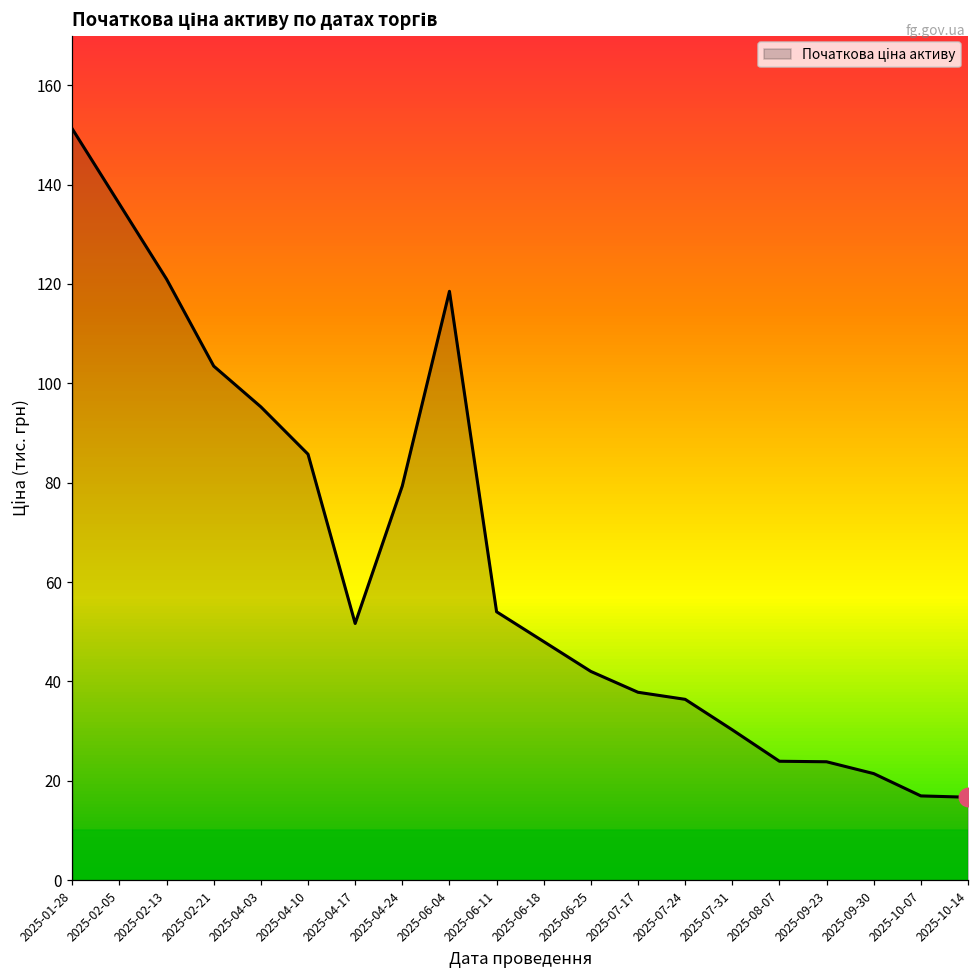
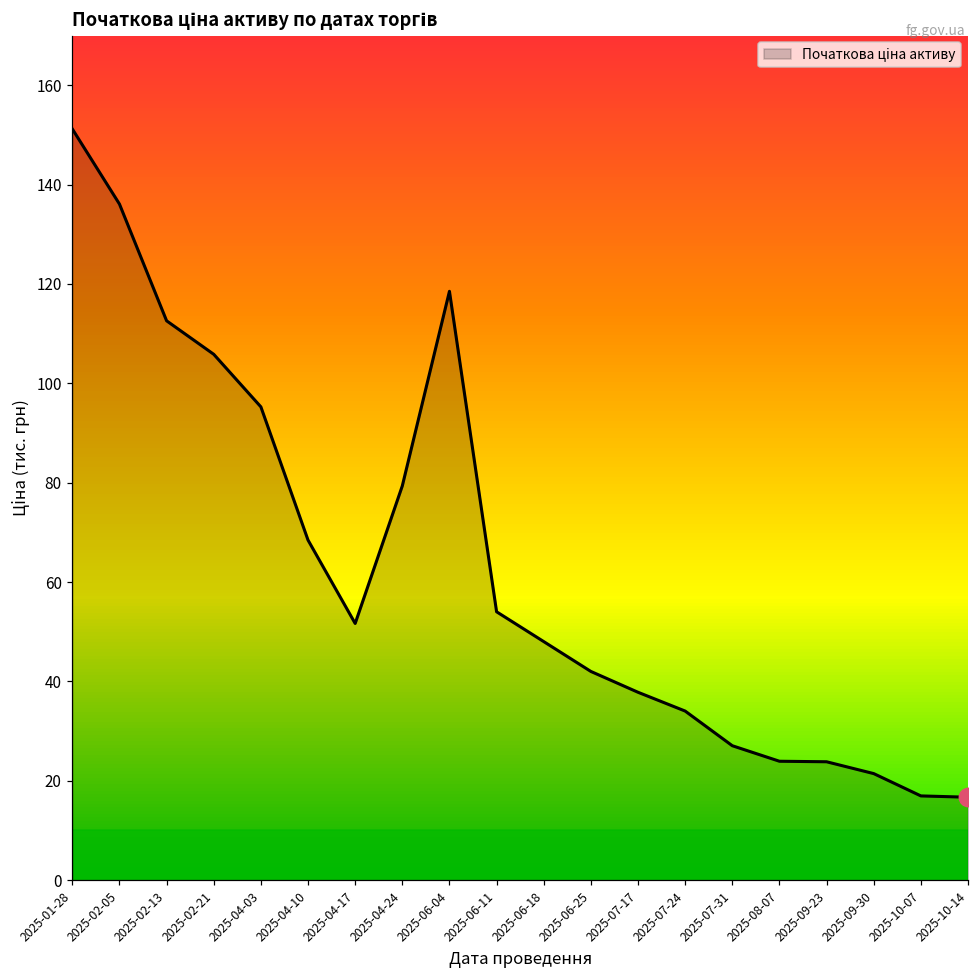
Початкова ціна активу, 2025-02-13: 121 -> 113
Початкова ціна активу, 2025-02-21: 103 -> 106
Початкова ціна активу, 2025-04-10: 86 -> 68
Початкова ціна активу, 2025-07-24: 36 -> 34
Початкова ціна активу, 2025-07-31: 30 -> 27
